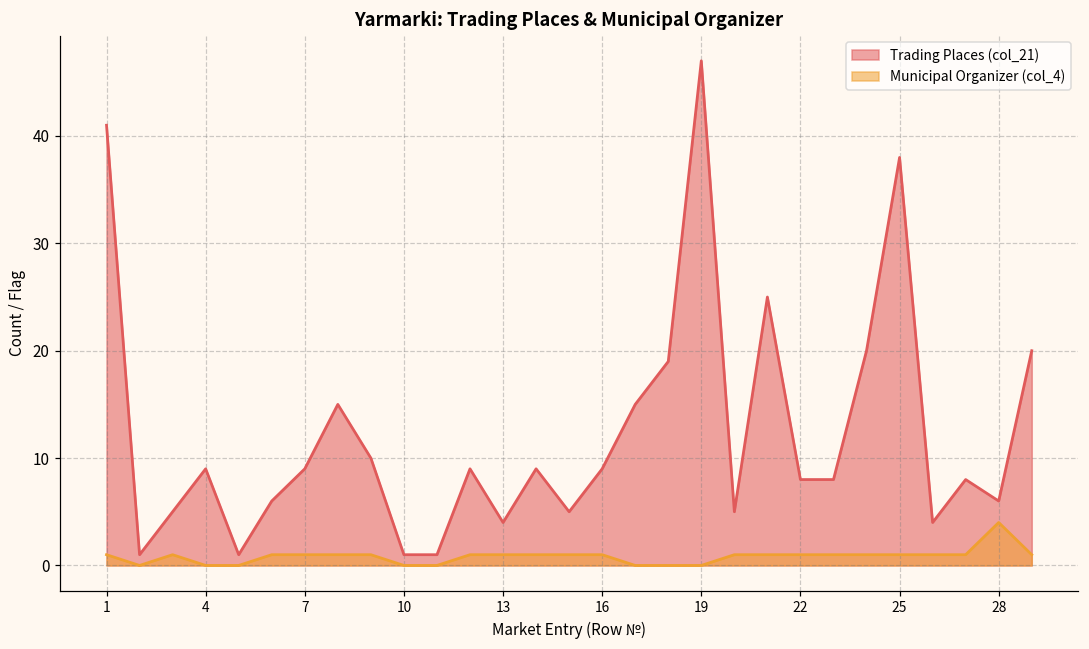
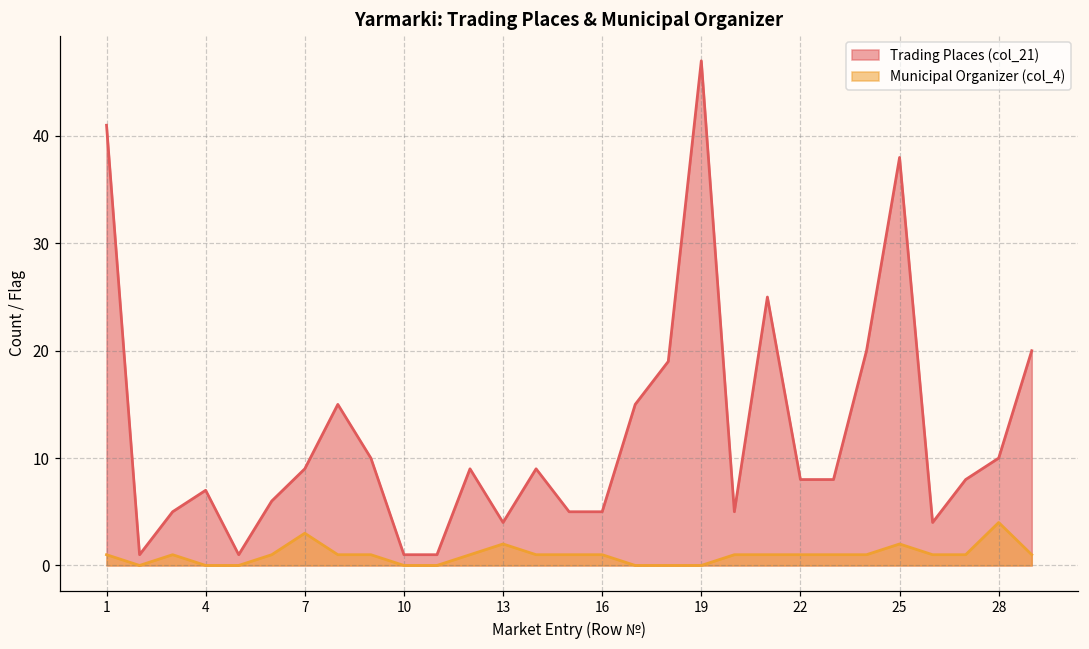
Trading Places (col_21), 4: 9 -> 7
Municipal Organizer (col_4), 7: 1 -> 3
Municipal Organizer (col_4), 13: 1 -> 2
Trading Places (col_21), 16: 9 -> 5
Municipal Organizer (col_4), 25: 1 -> 2
Trading Places (col_21), 28: 6 -> 10
